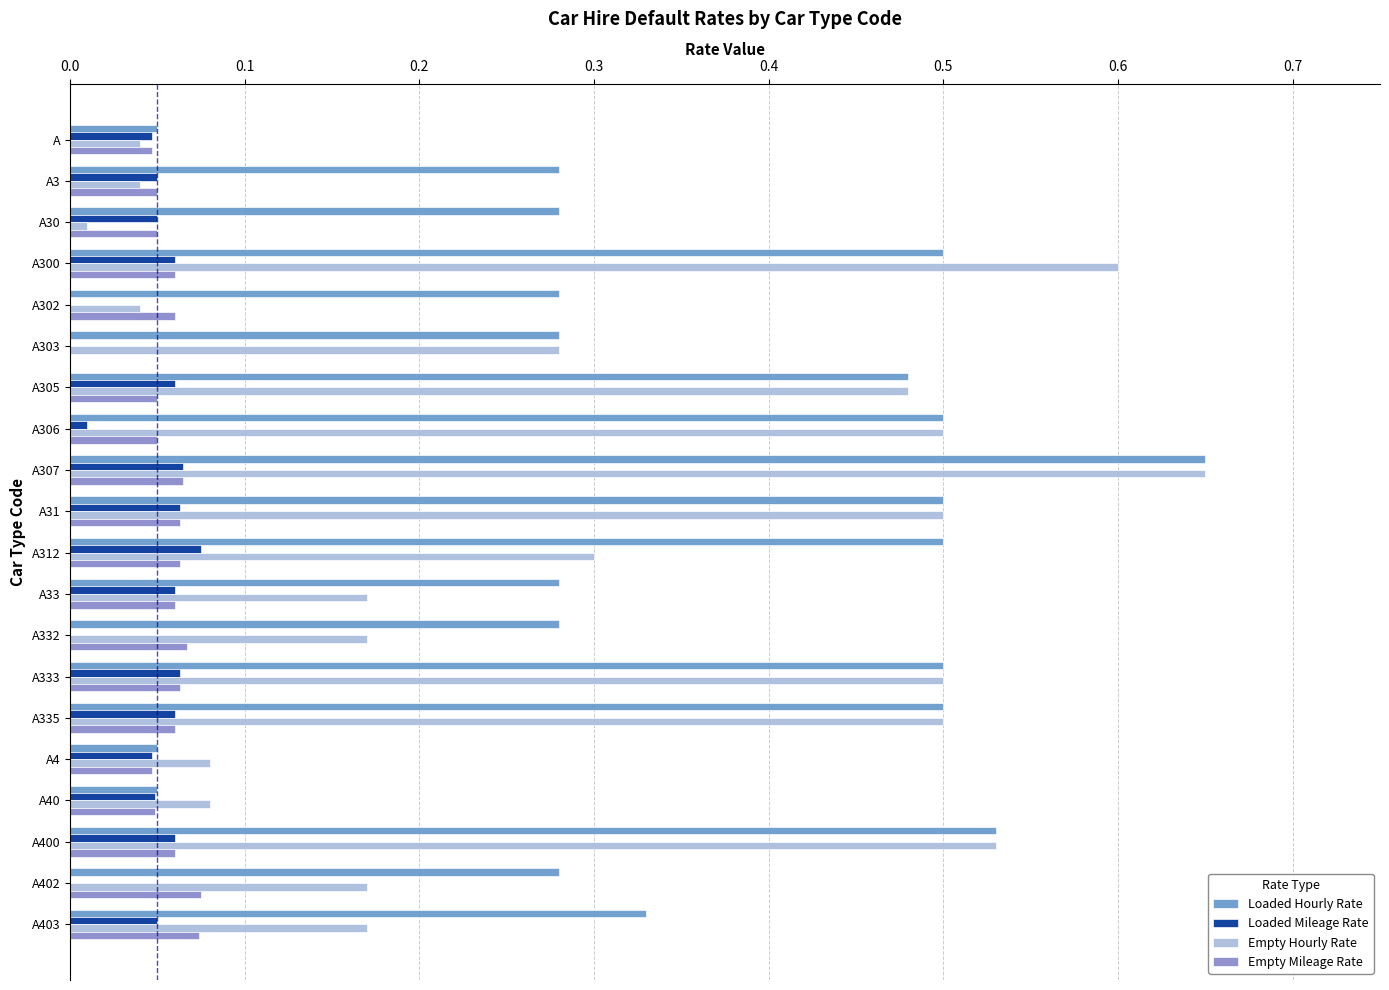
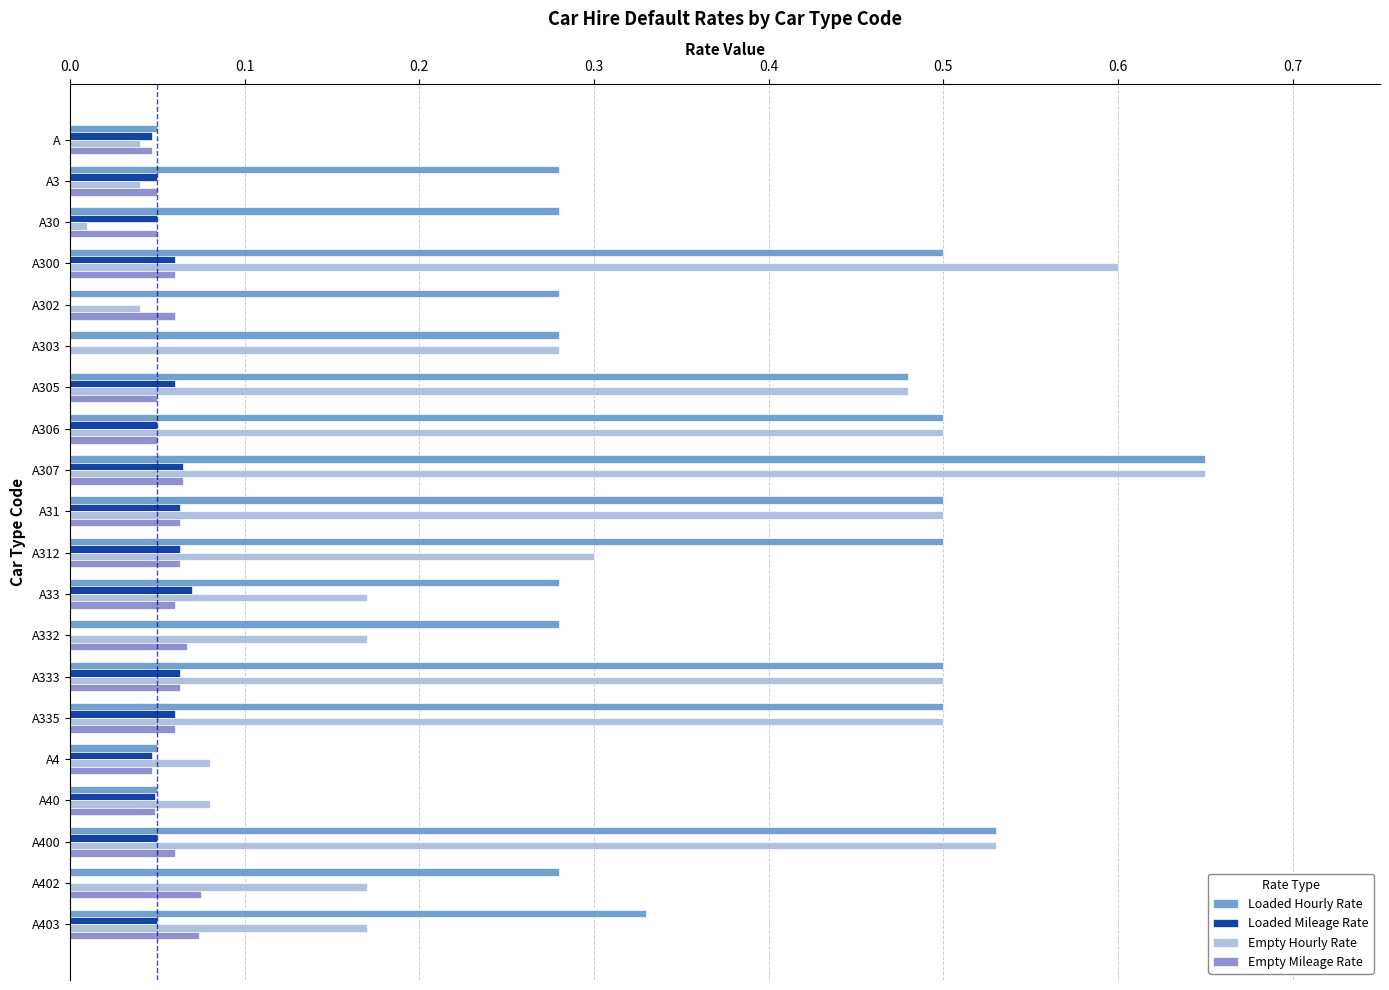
Loaded Mileage Rate, A306: 0.01 -> 0.05
Loaded Mileage Rate, A312: 0.075 -> 0.063
Loaded Mileage Rate, A33: 0.06 -> 0.07
Loaded Mileage Rate, A400: 0.06 -> 0.05
